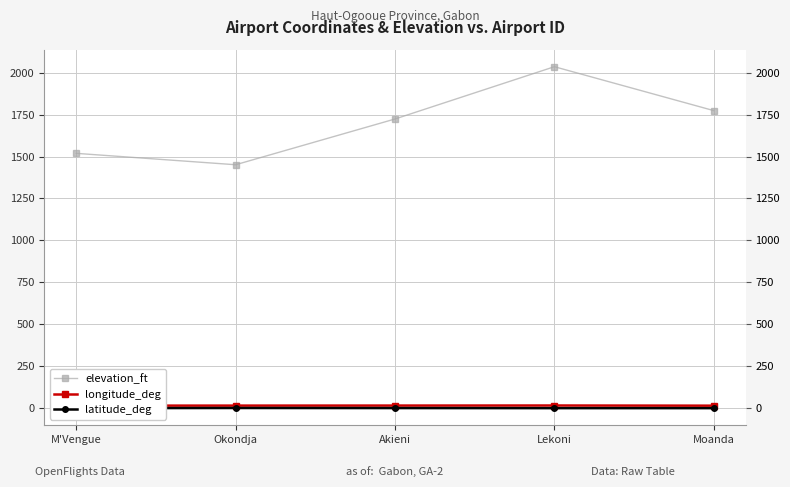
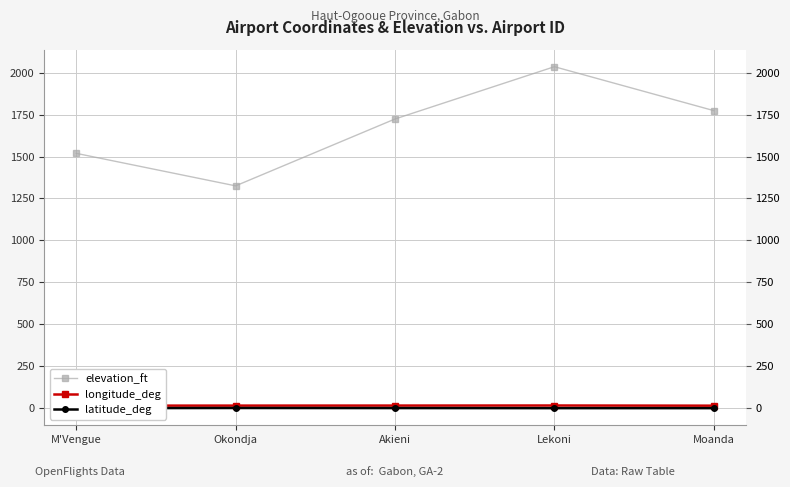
elevation_ft, Okondja: 1450 -> 1330
